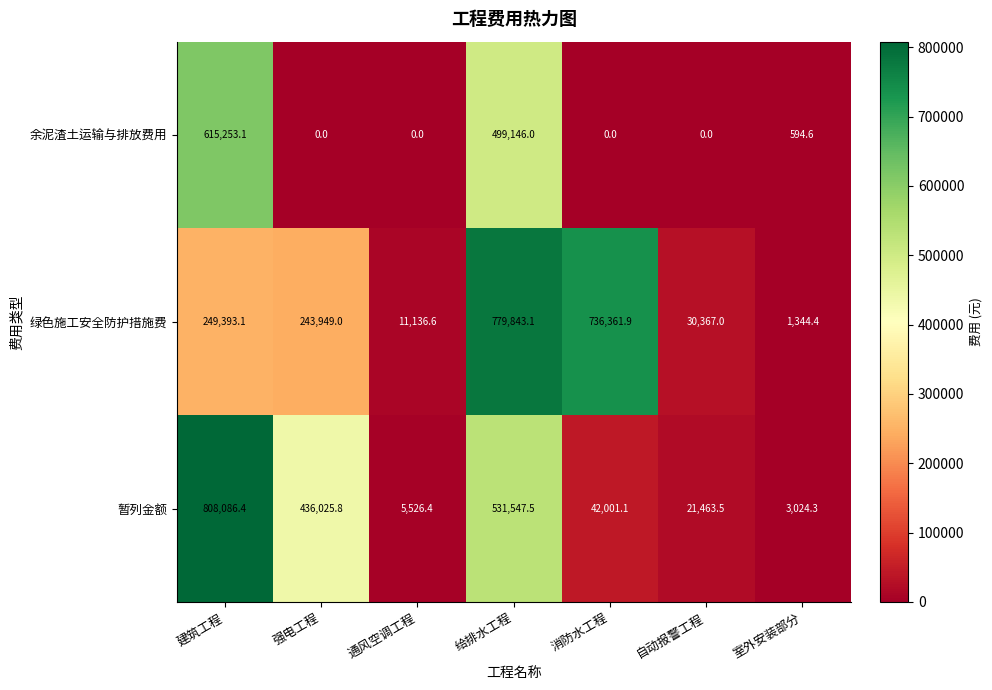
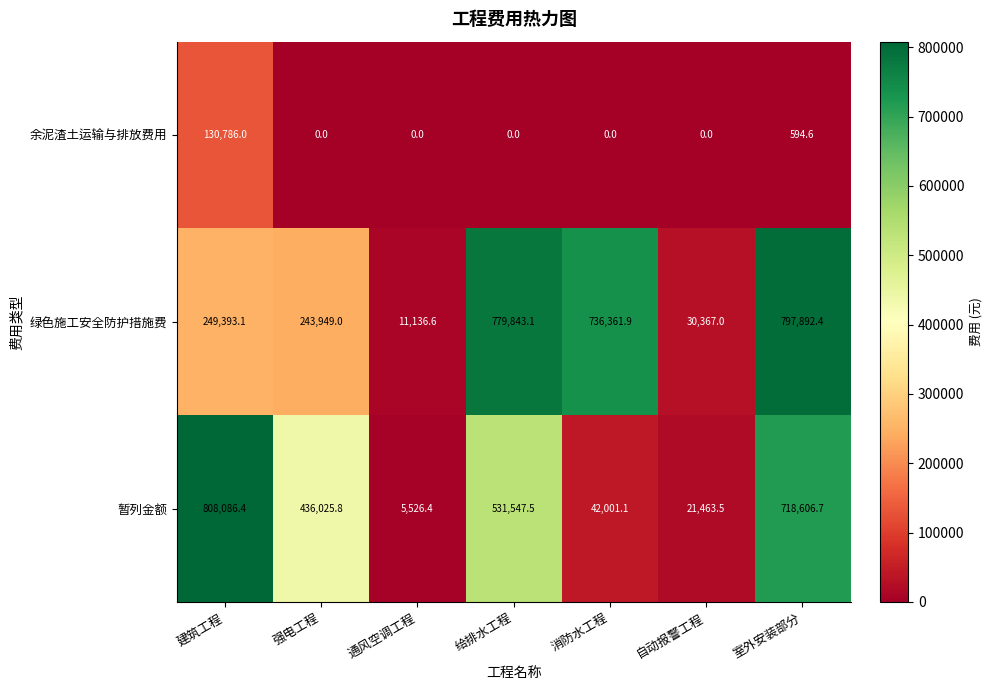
余泥渣土运输与排放费用, 建筑工程: 615,253.1 -> 130,786.0
余泥渣土运输与排放费用, 给排水工程: 499,146.0 -> 0.0
绿色施工安全防护措施费, 室外安装部分: 1,344.4 -> 797,892.4
暂列金额, 室外安装部分: 3,024.3 -> 718,606.7
